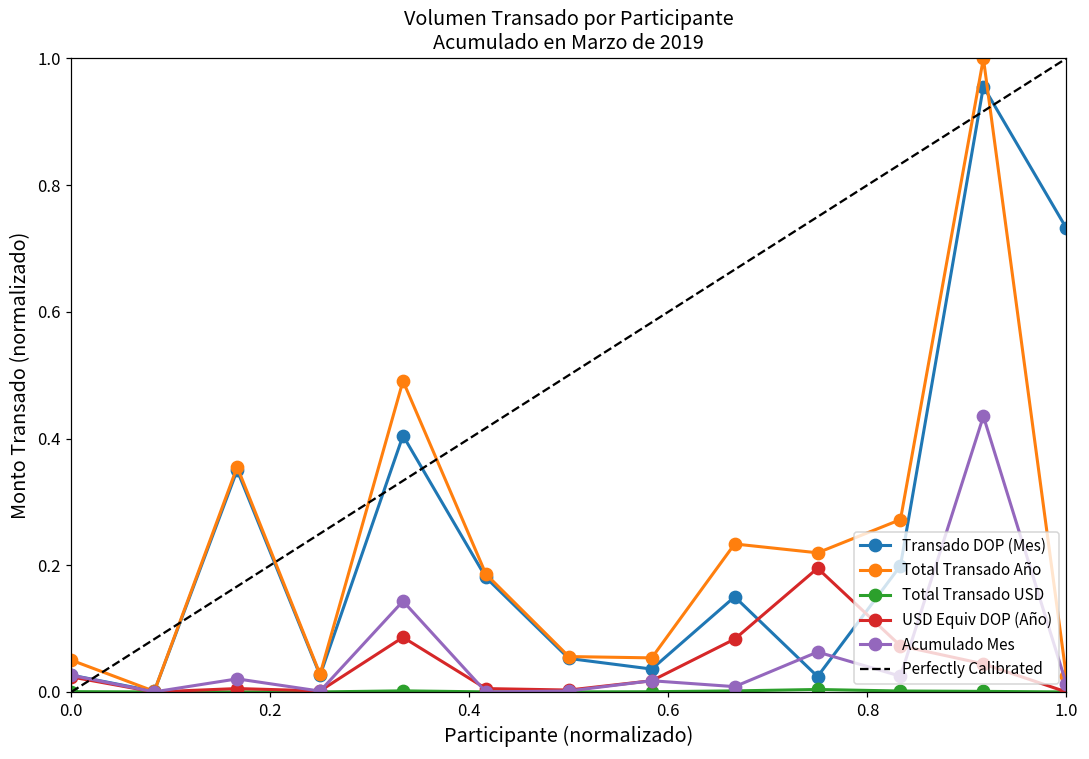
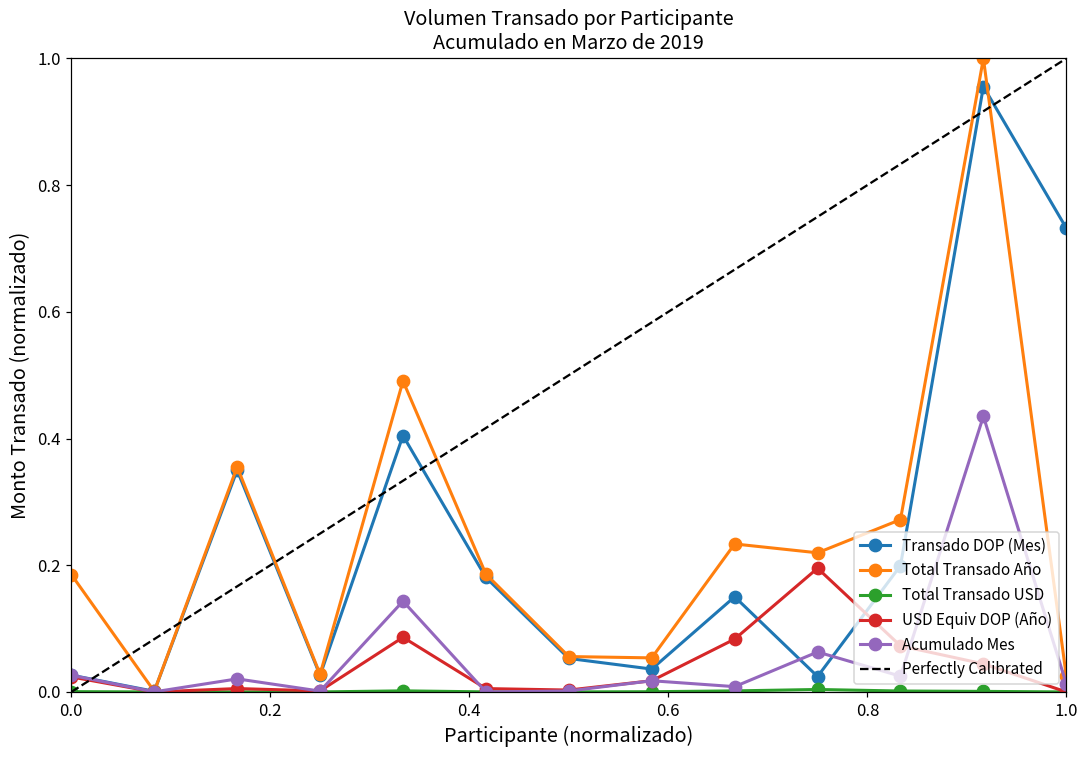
Total Transado Año, 0.0: 0.05 -> 0.19
